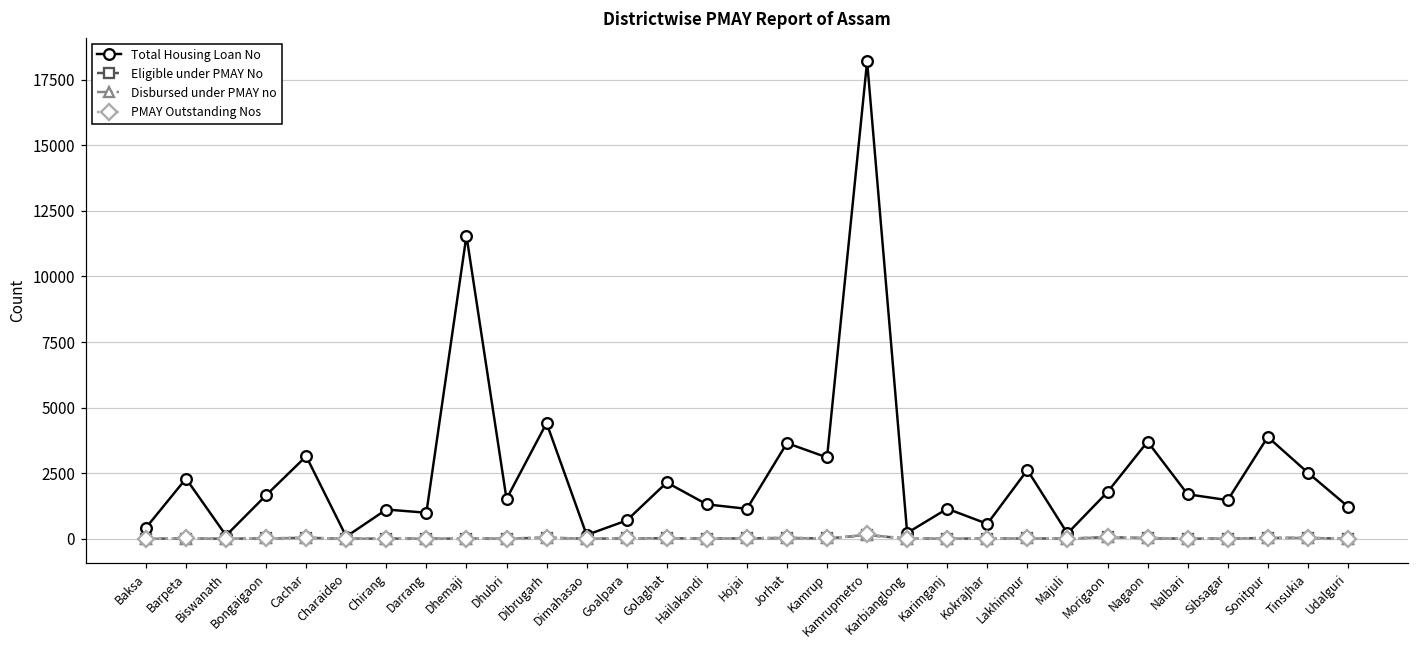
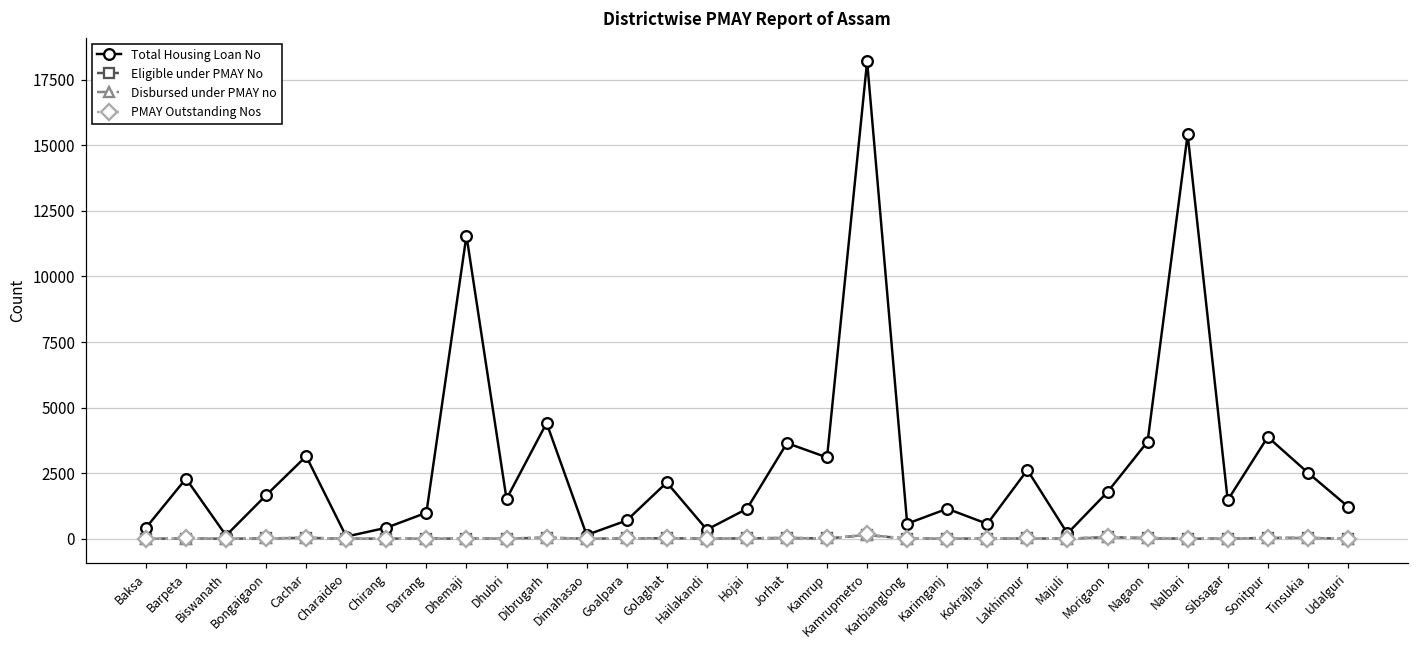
Total Housing Loan No, Chirang: 1100 -> 400
Total Housing Loan No, Hailakandi: 1300 -> 300
Total Housing Loan No, Karbianglong: 200 -> 600
Total Housing Loan No, Nalbari: 1700 -> 15400
